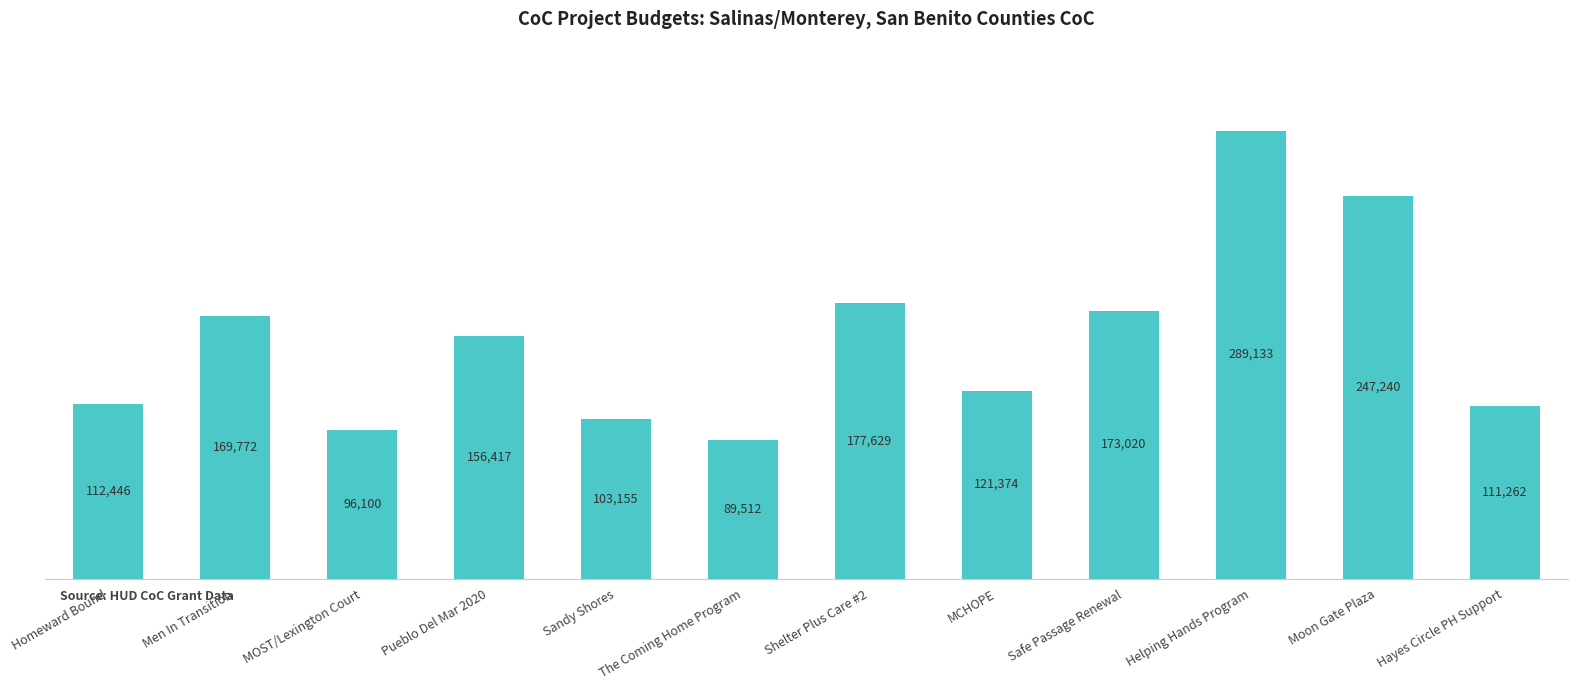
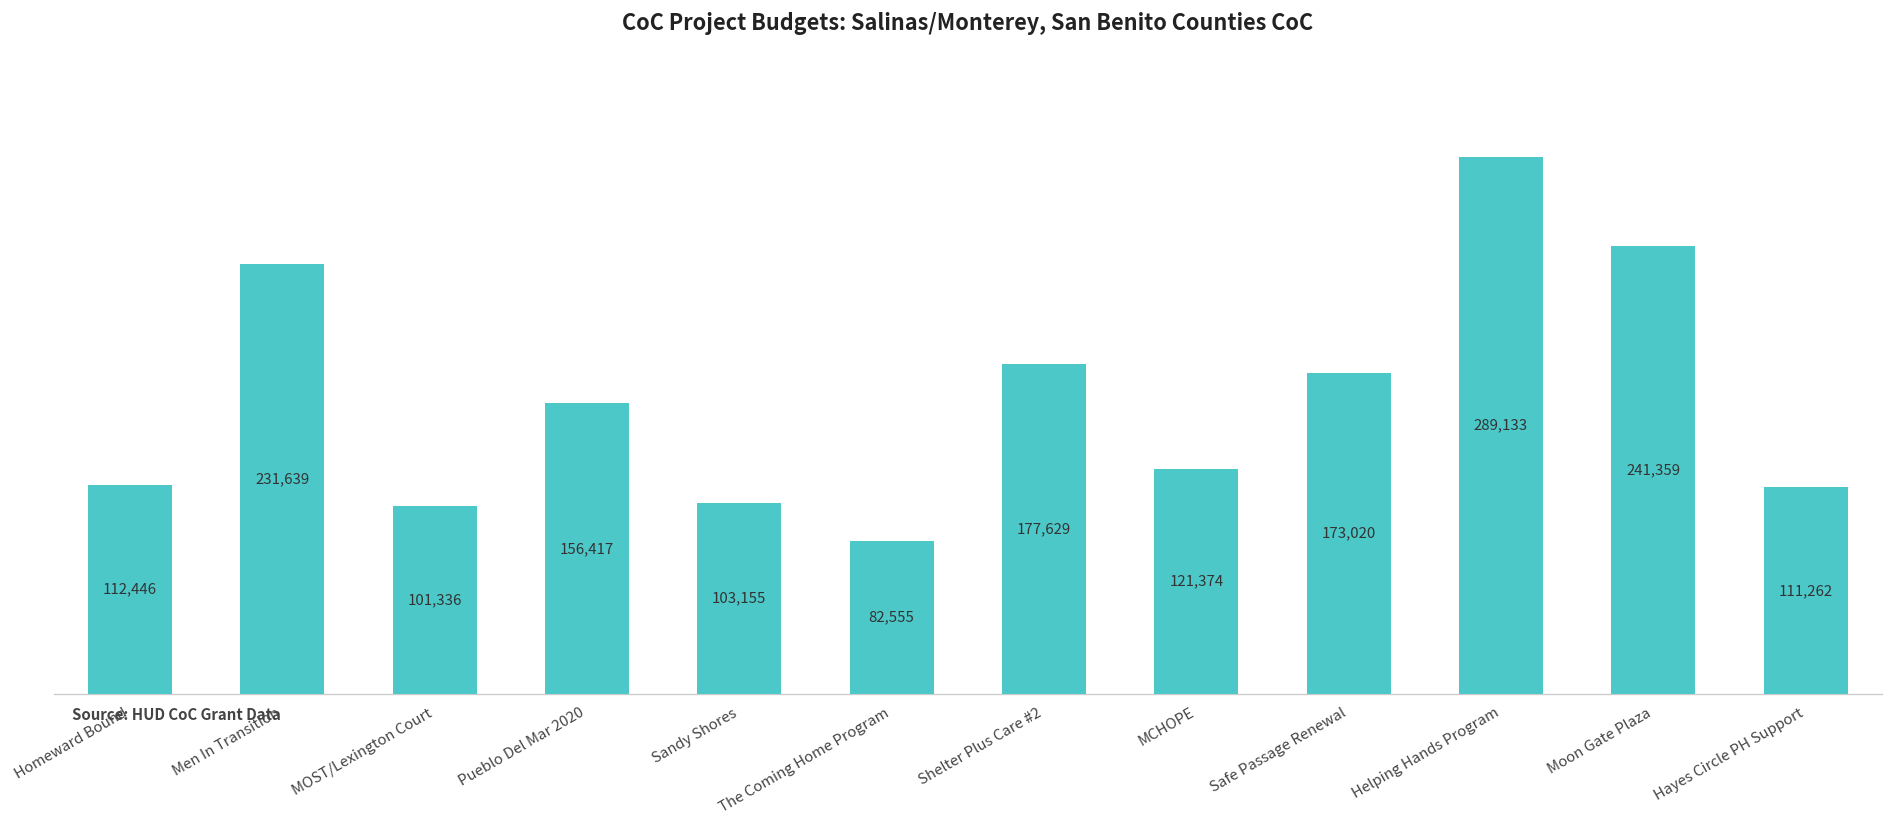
Men In Transition: 169,772 -> 231,639
MOST/Lexington Court: 96,100 -> 101,336
The Coming Home Program: 89,512 -> 82,555
Moon Gate Plaza: 247,240 -> 241,359
